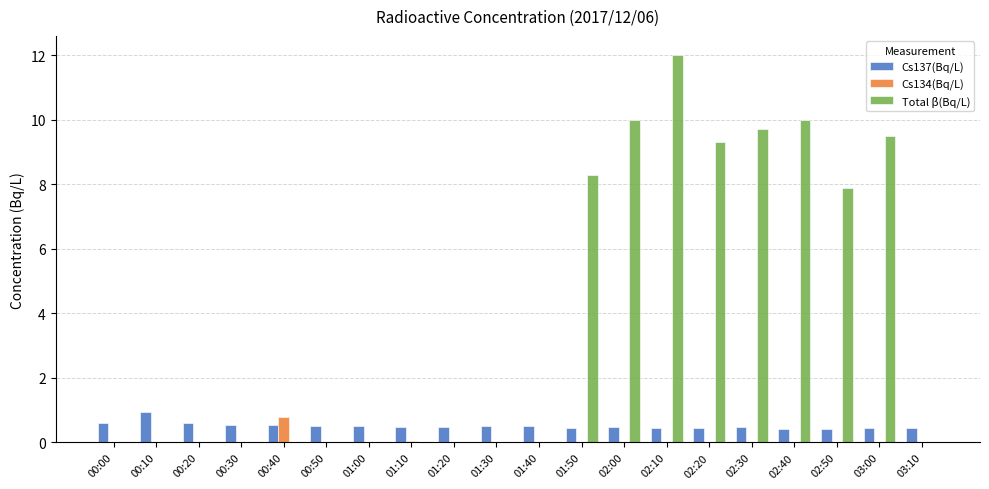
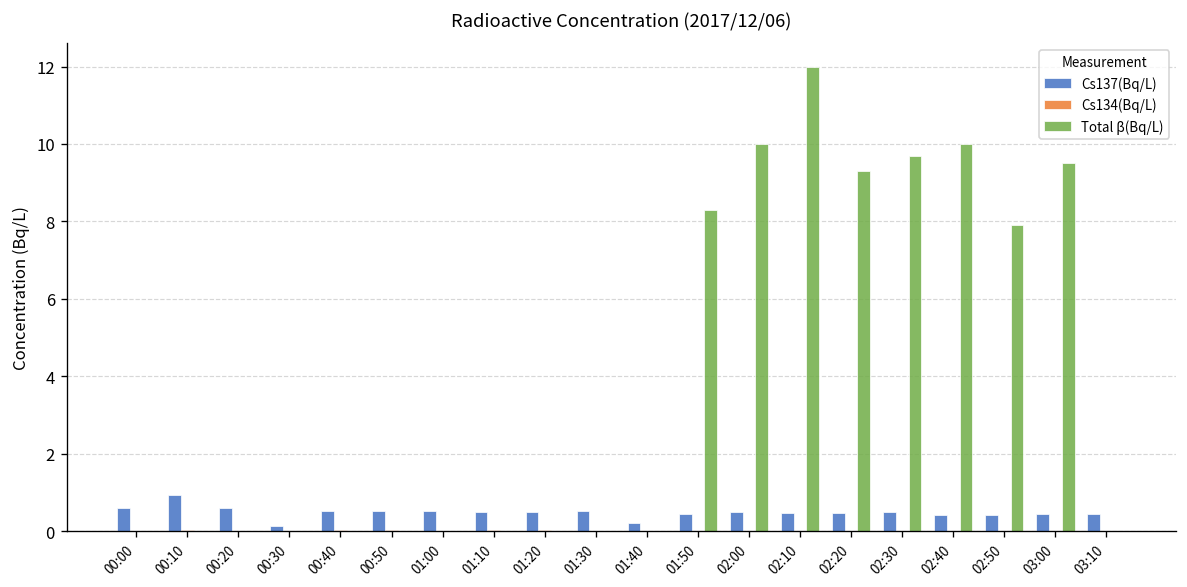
Cs137(Bq/L), 00:30: 0.5 -> 0.1
Cs134(Bq/L), 00:40: 0.8 -> 0.0
Cs137(Bq/L), 01:40: 0.5 -> 0.2
